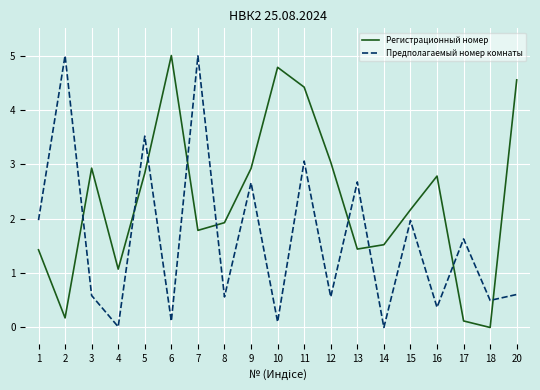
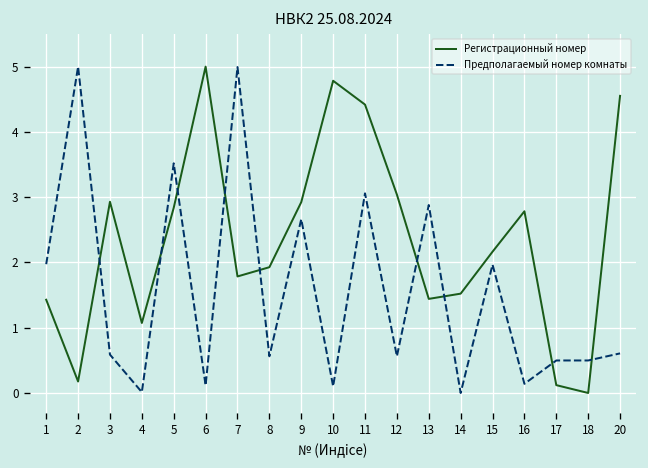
Предполагаемый номер комнаты, 13: 2.7 -> 2.9
Предполагаемый номер комнаты, 16: 0.4 -> 0.1
Предполагаемый номер комнаты, 17: 1.6 -> 0.5
